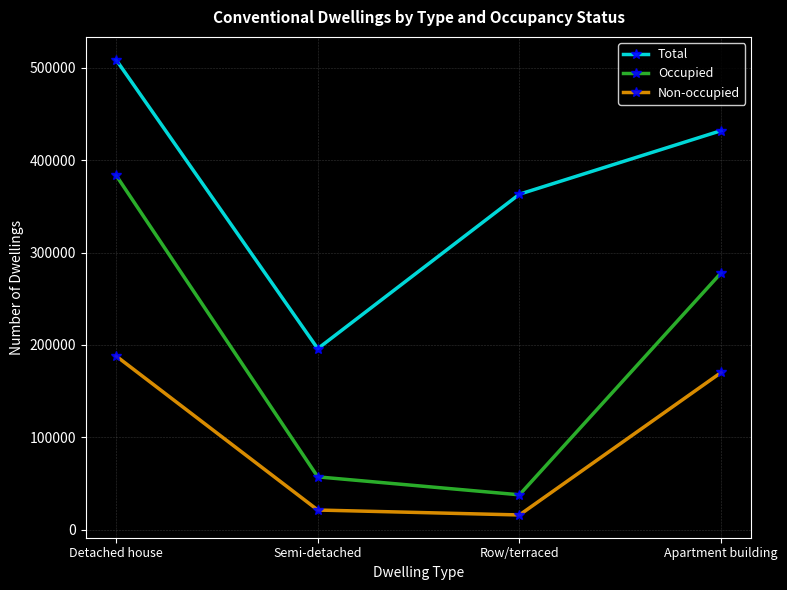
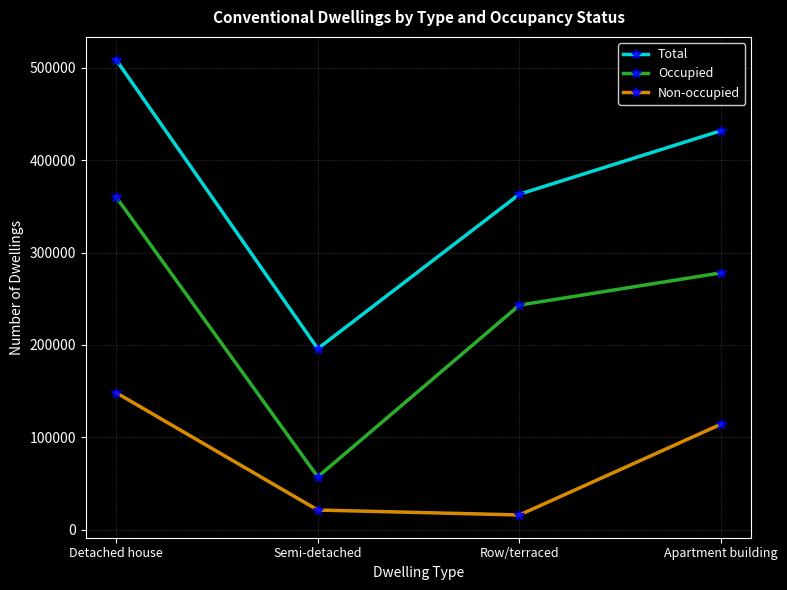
Occupied, Detached house: 380000 -> 360000
Non-occupied, Detached house: 190000 -> 150000
Occupied, Row/terraced: 40000 -> 240000
Non-occupied, Apartment building: 170000 -> 110000
